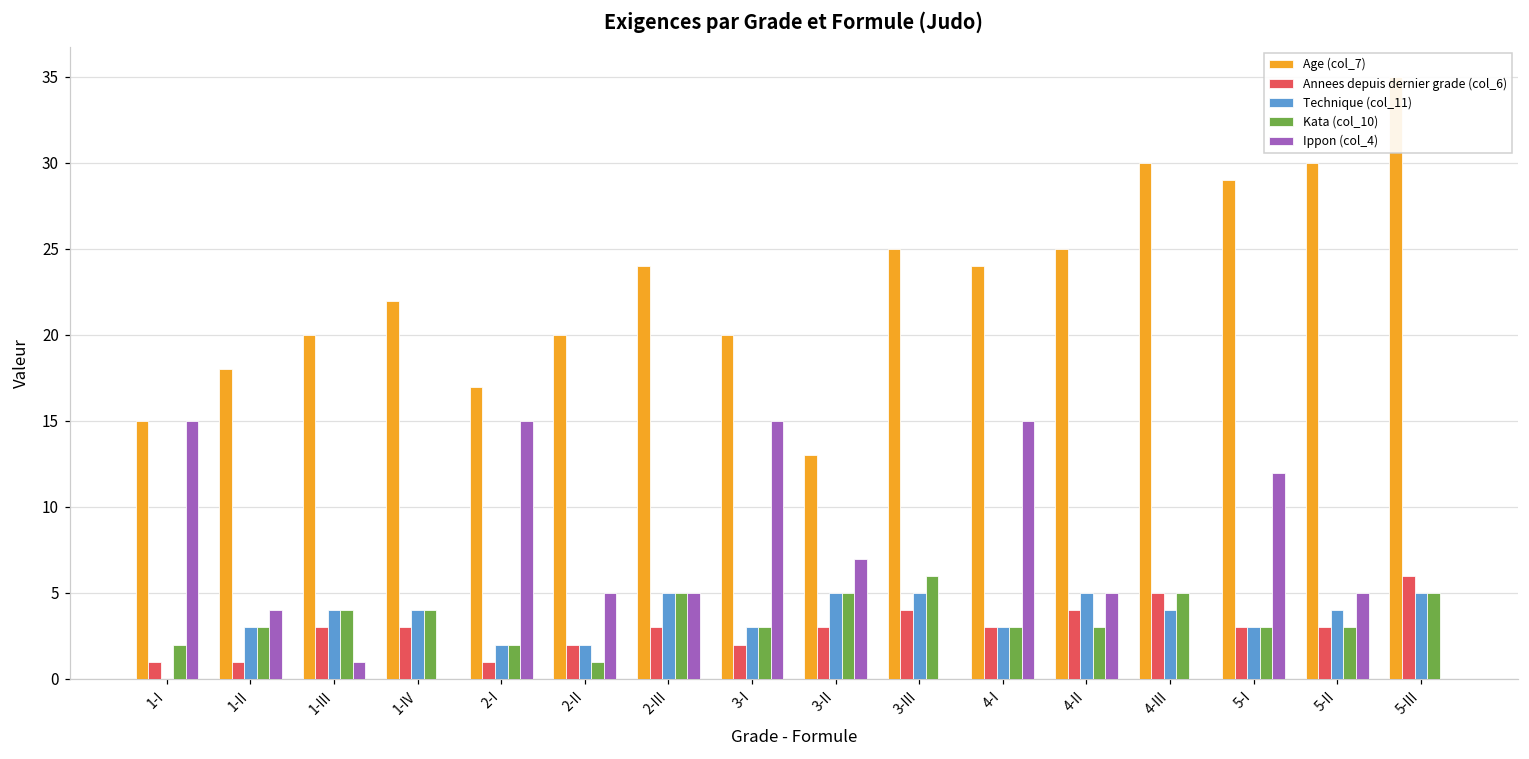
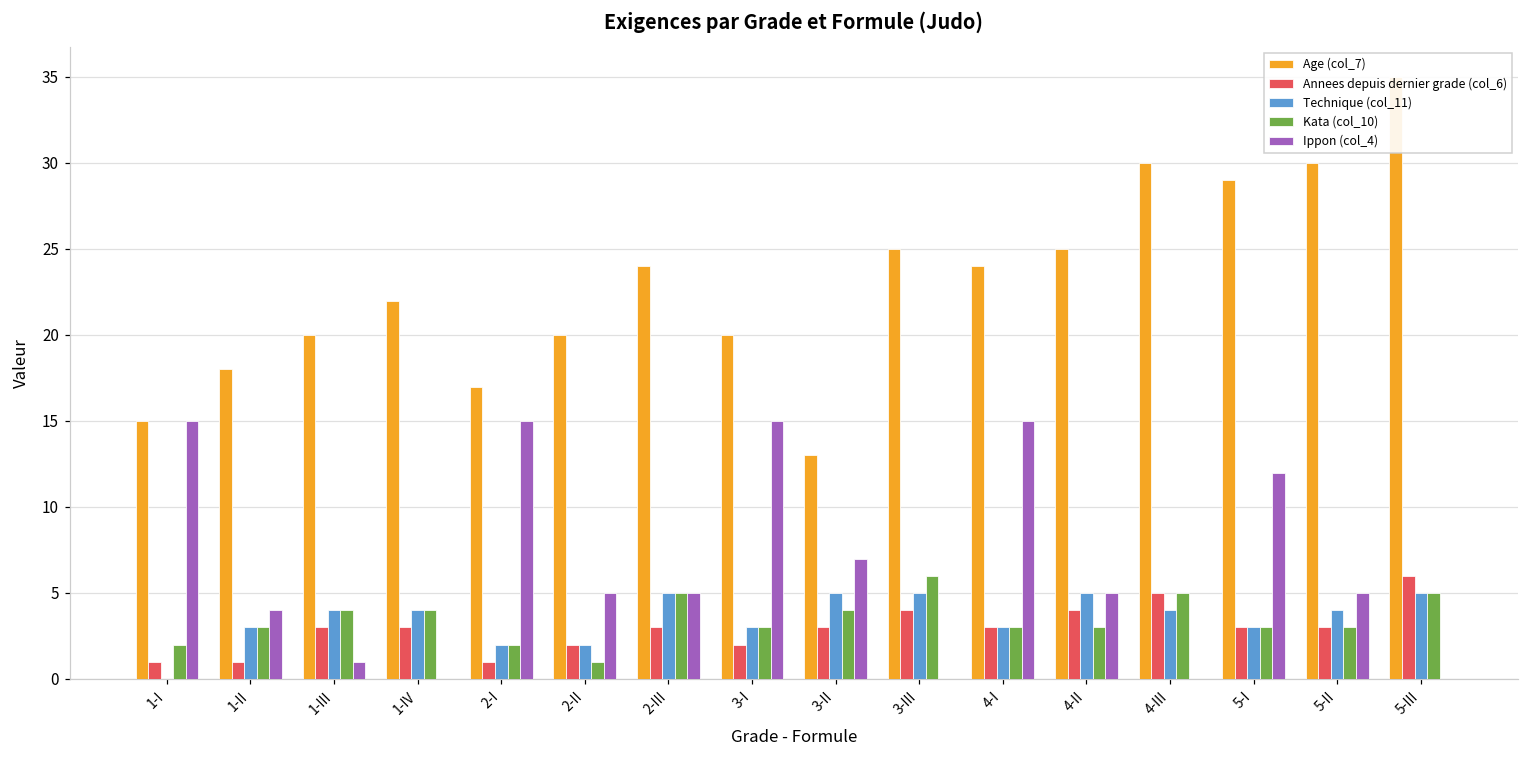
Kata (col_10), 3-II: 5 -> 4
